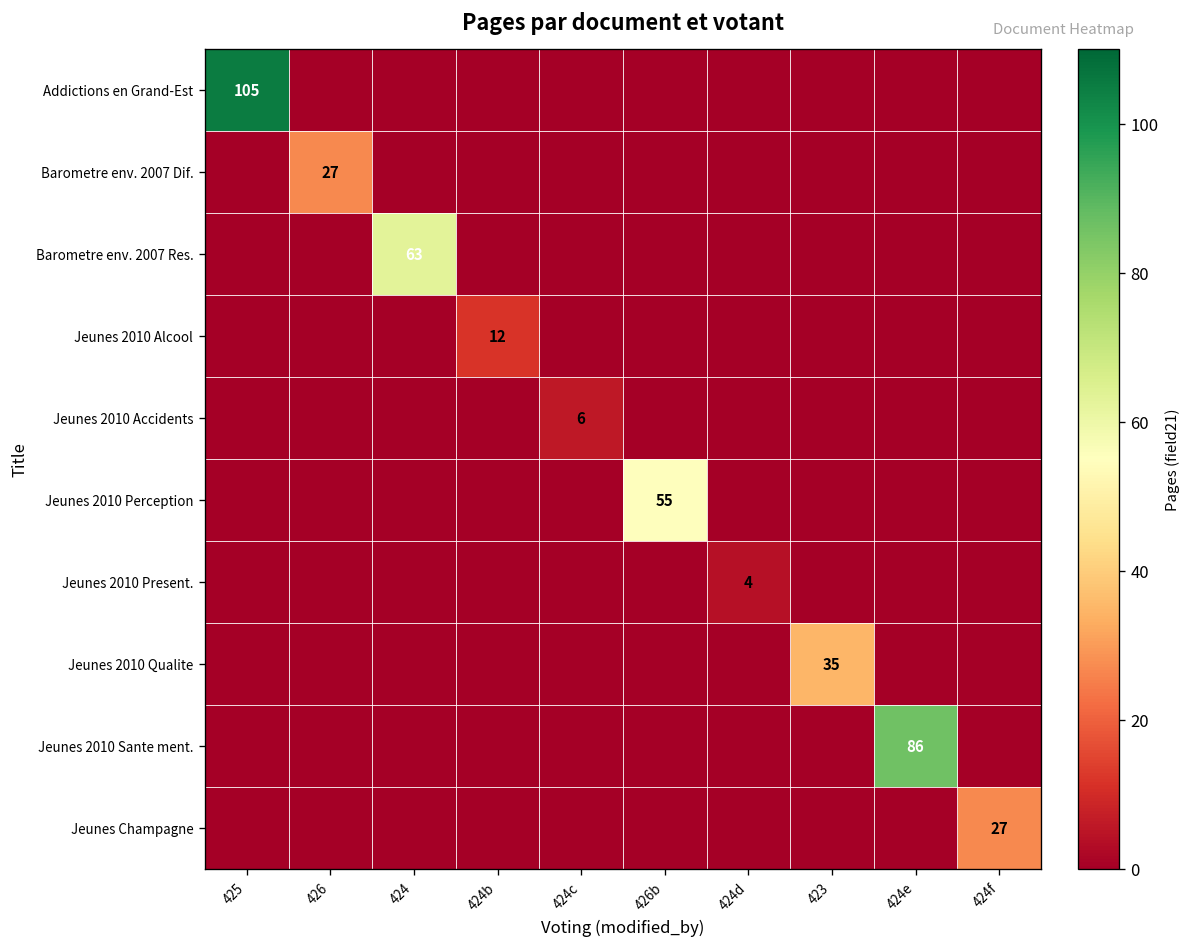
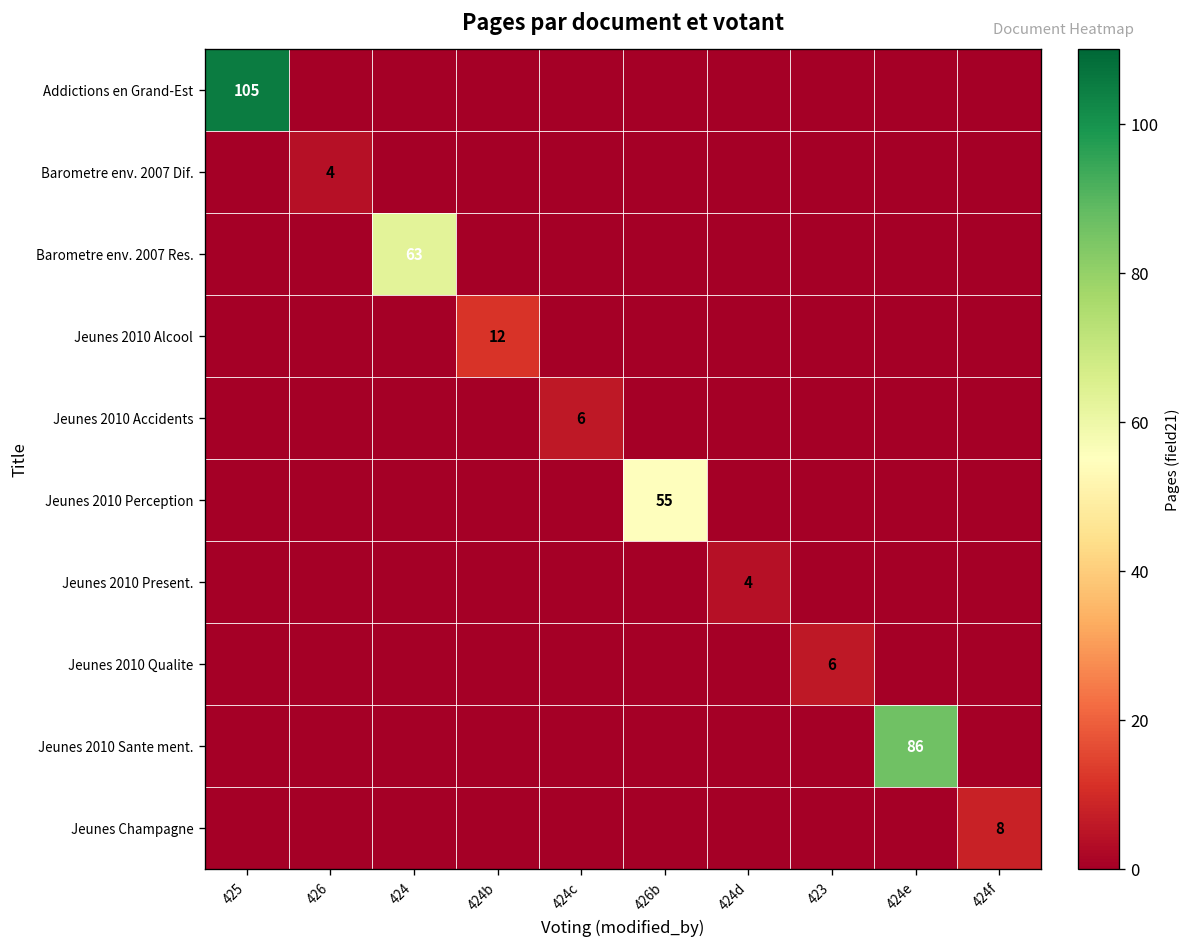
Barometre env. 2007 Dif., 426: 27 -> 4
Jeunes 2010 Qualite, 423: 35 -> 6
Jeunes Champagne, 424f: 27 -> 8
